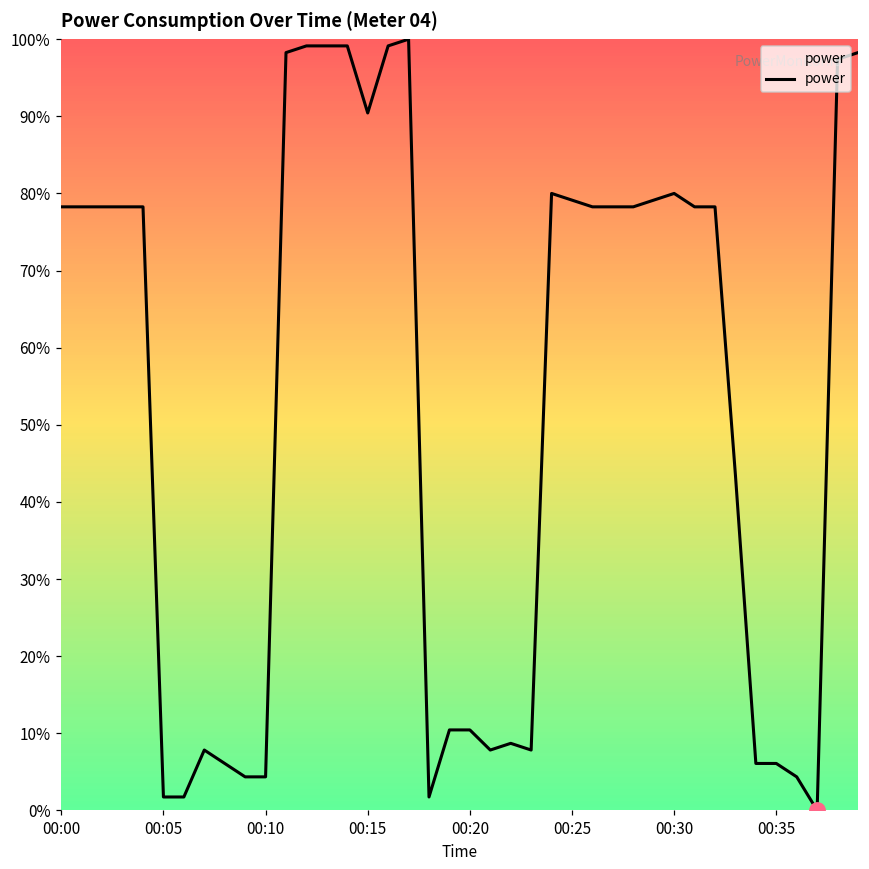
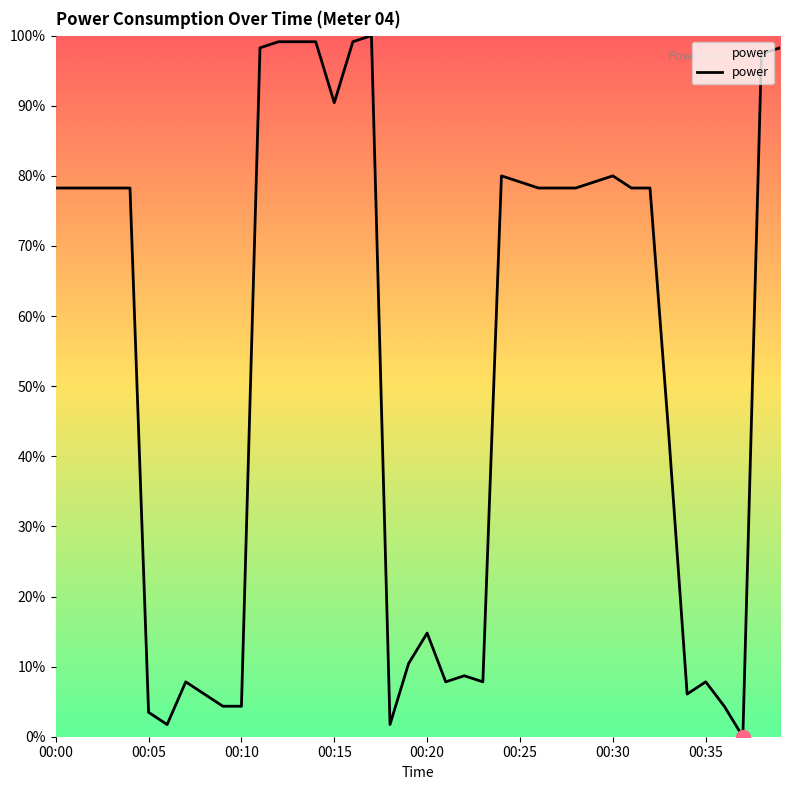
power, 00:05: 2% -> 3%
power, 00:20: 10% -> 15%
power, 00:35: 6% -> 8%
